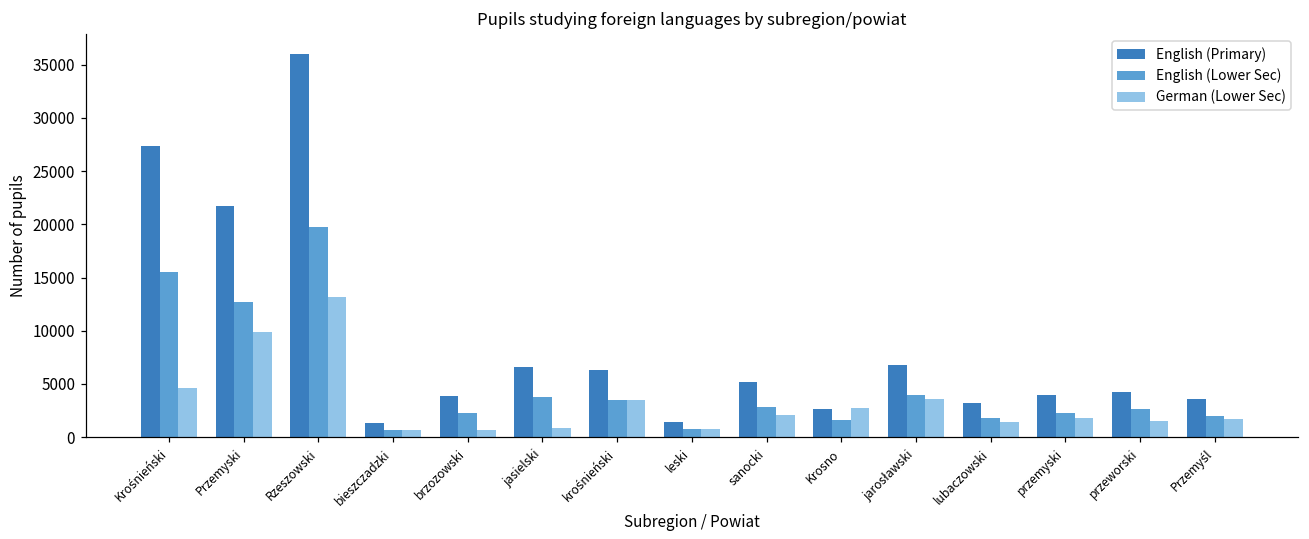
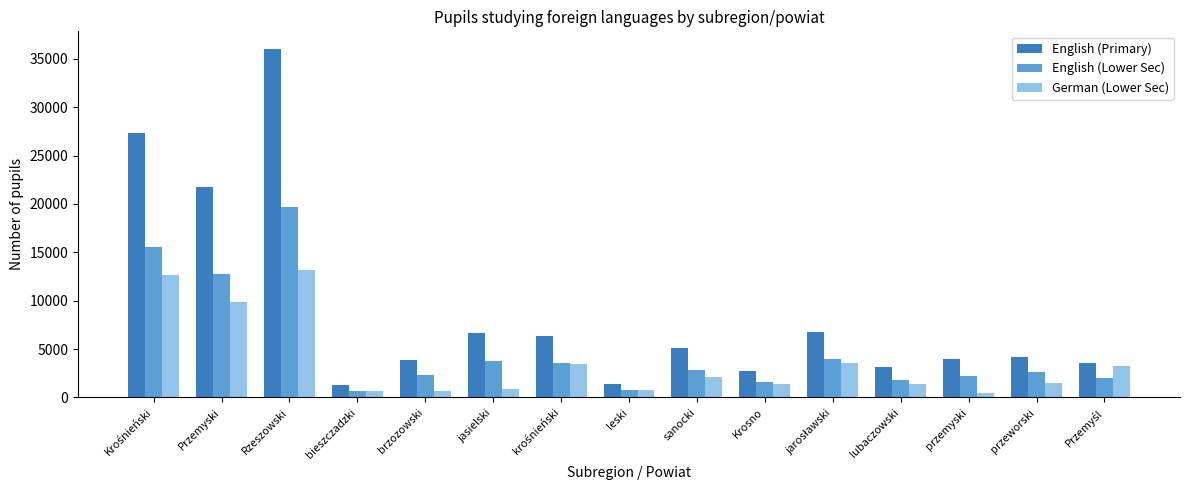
German (Lower Sec), Krośnieński: 5000 -> 13000
German (Lower Sec), Krosno: 3000 -> 1000
German (Lower Sec), przemyski: 2000 -> 0
German (Lower Sec), Przemyśl: 2000 -> 3000
